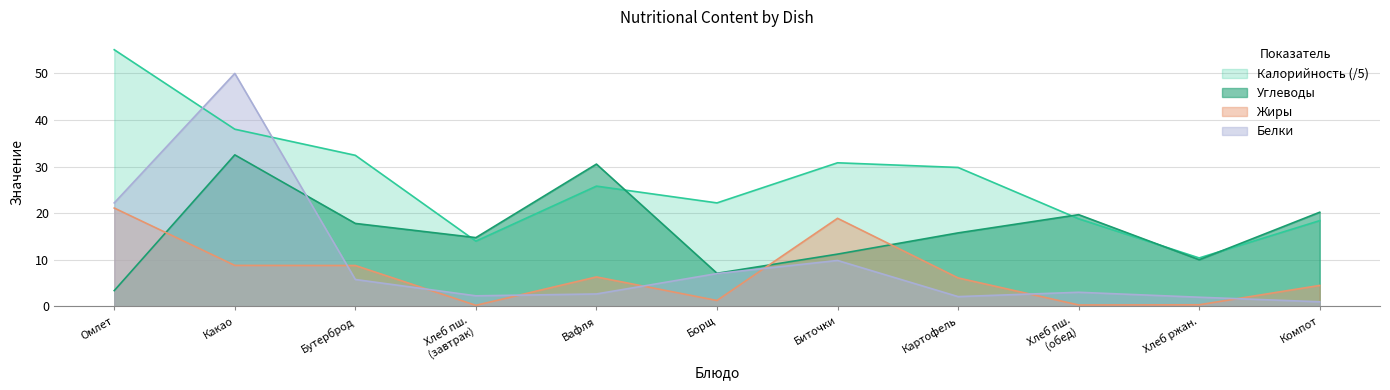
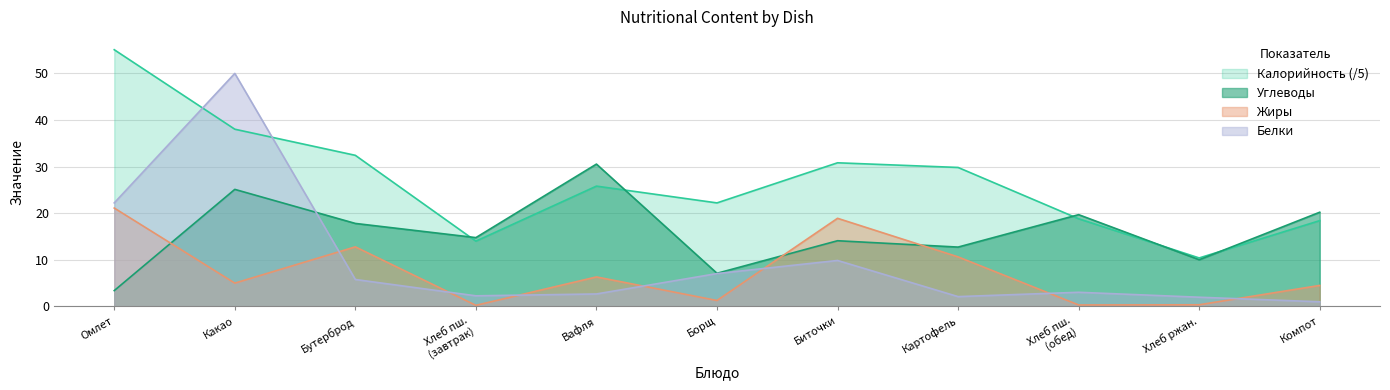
Углеводы, Какао: 33 -> 25
Жиры, Какао: 9 -> 5
Жиры, Бутерброд: 9 -> 13
Углеводы, Биточки: 11 -> 14
Углеводы, Картофель: 16 -> 13
Жиры, Картофель: 6 -> 11
